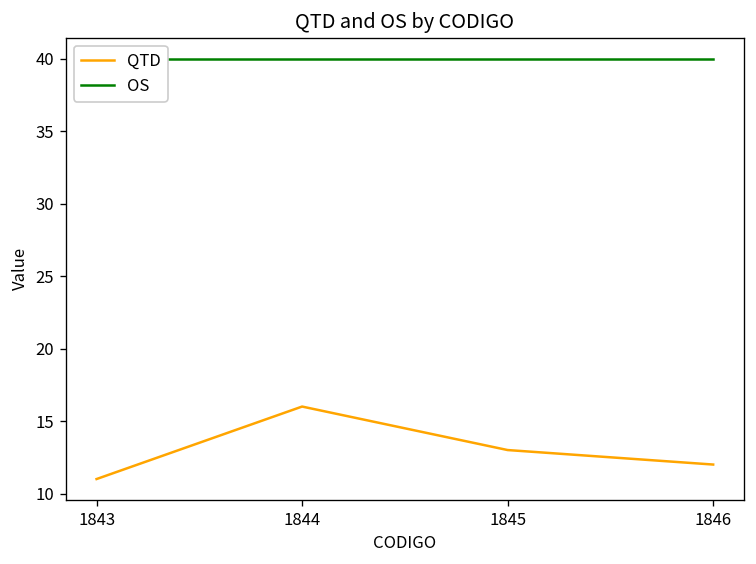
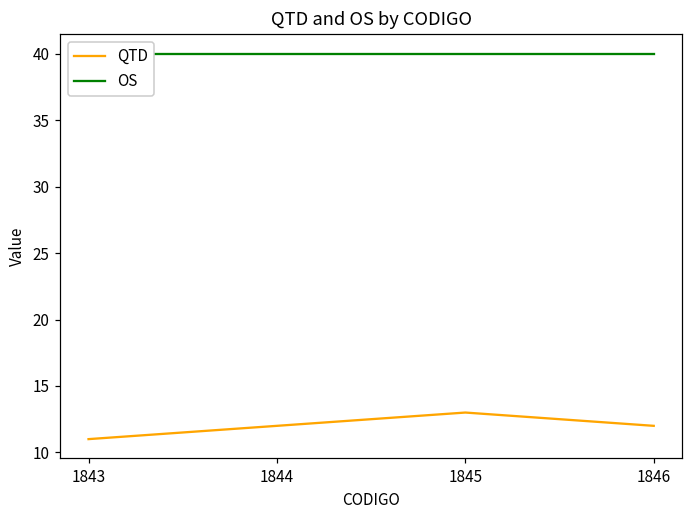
QTD, 1844: 16 -> 12
